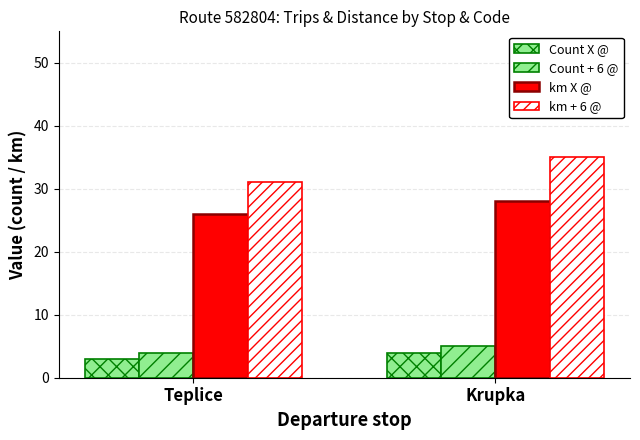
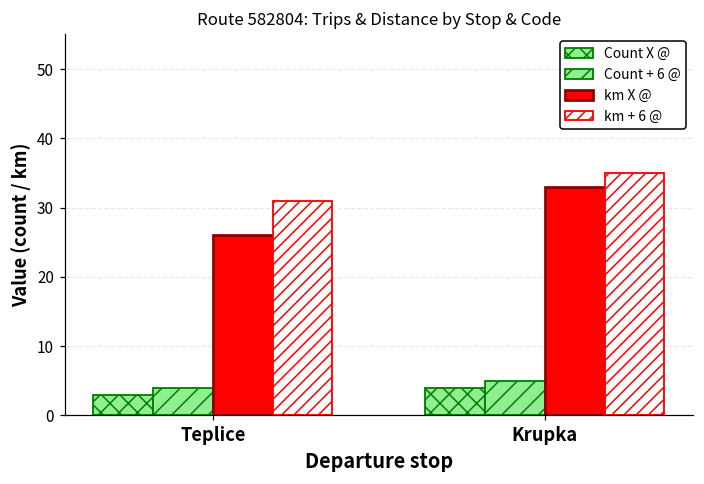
km X @, Krupka: 28 -> 33
